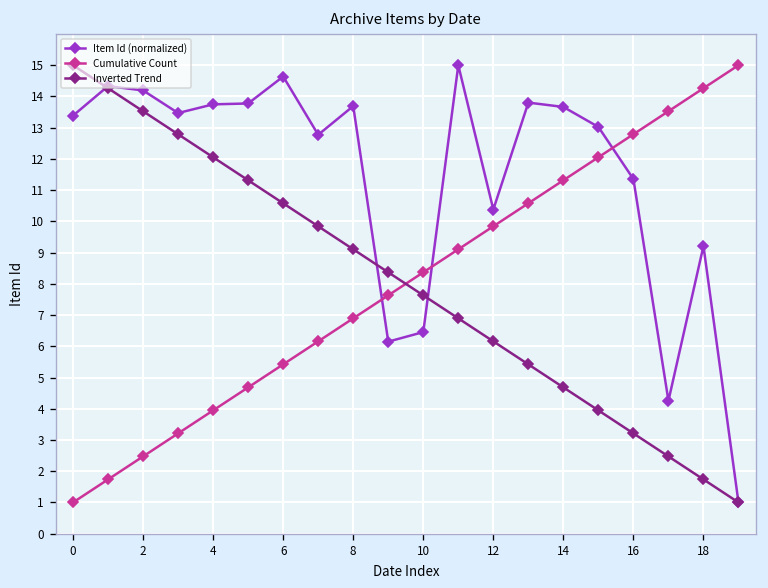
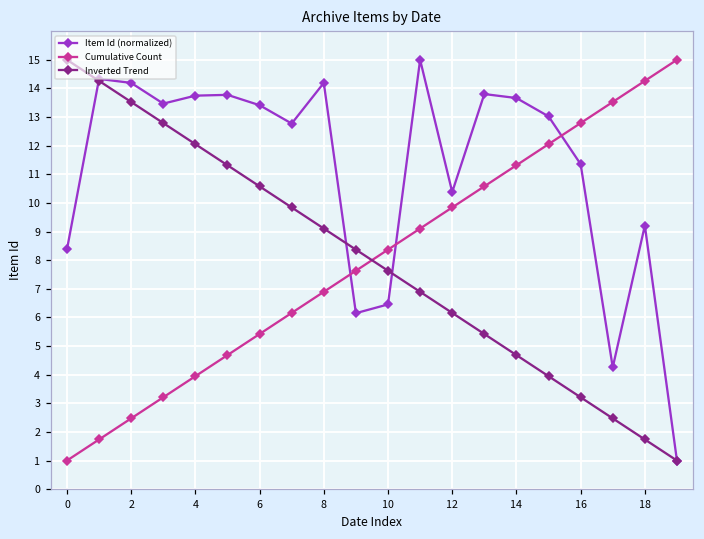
Item Id (normalized), 0: 13.4 -> 8.4
Item Id (normalized), 6: 14.6 -> 13.4
Item Id (normalized), 8: 13.7 -> 14.2
